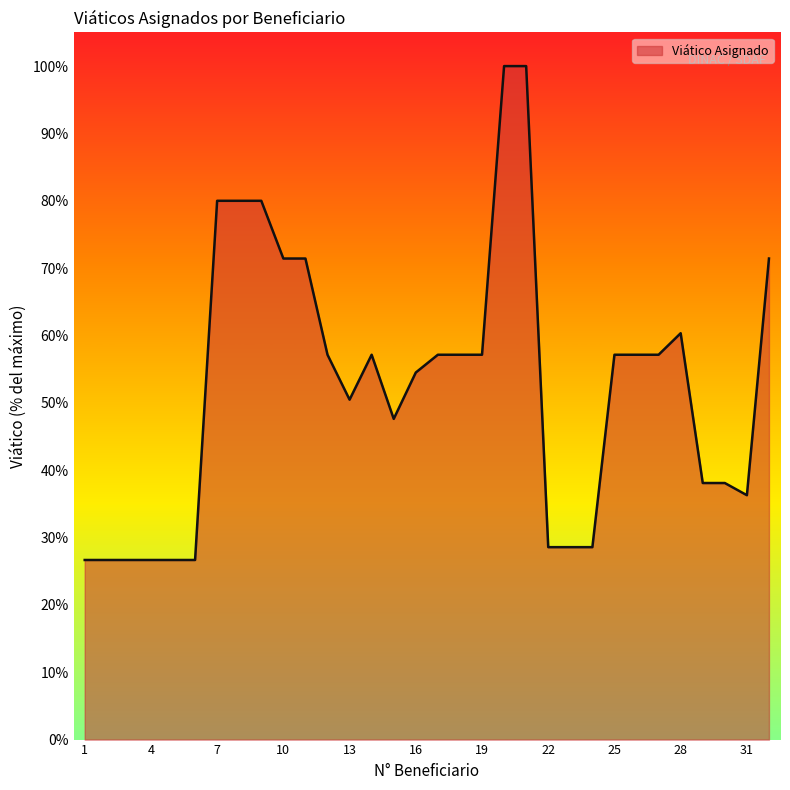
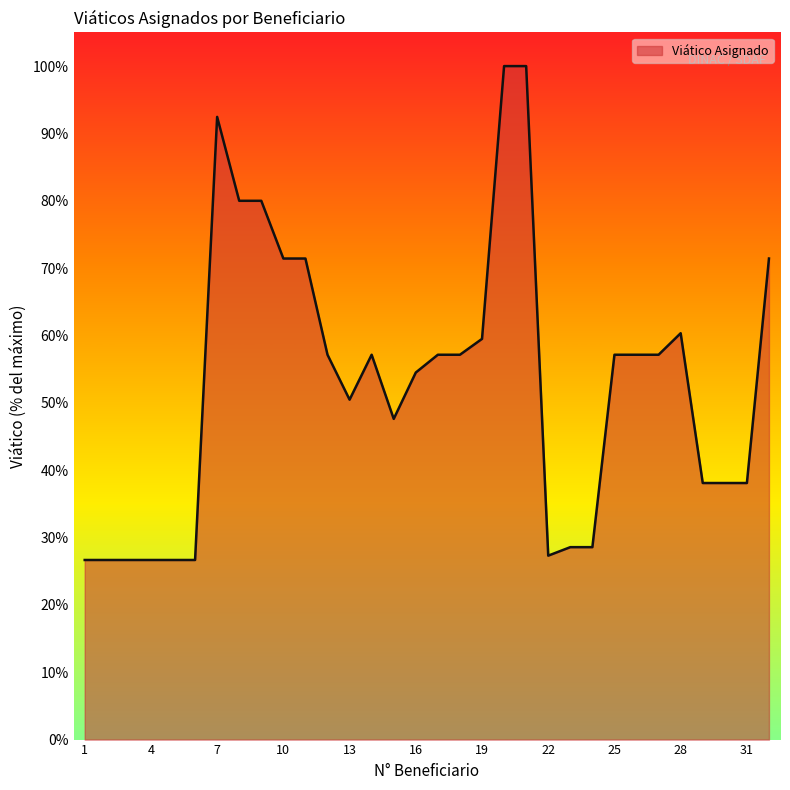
7: 80% -> 92%
19: 57% -> 59%
22: 29% -> 27%
31: 36% -> 38%
